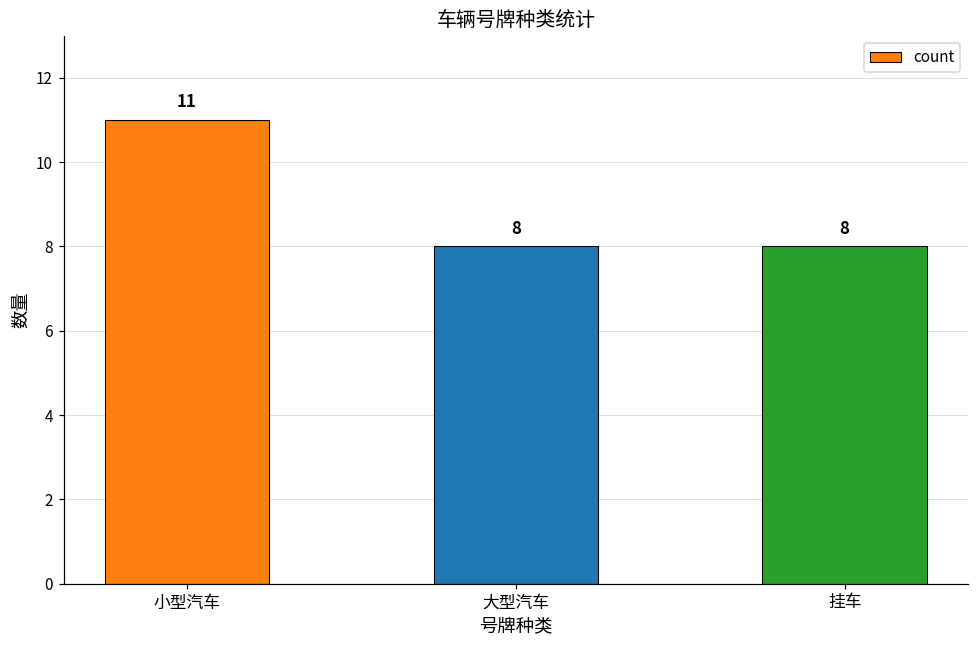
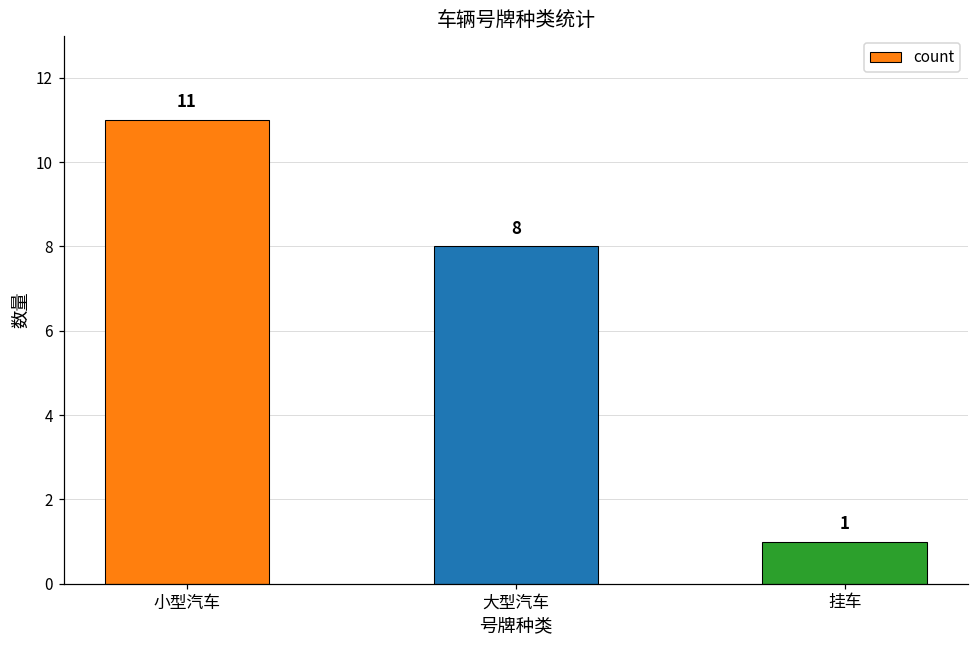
挂车: 8 -> 1
